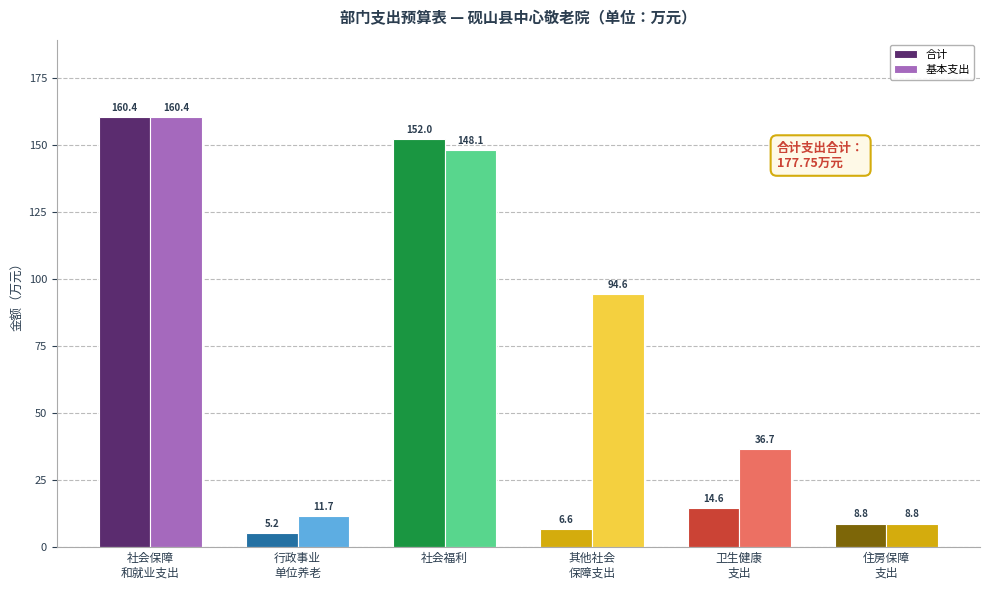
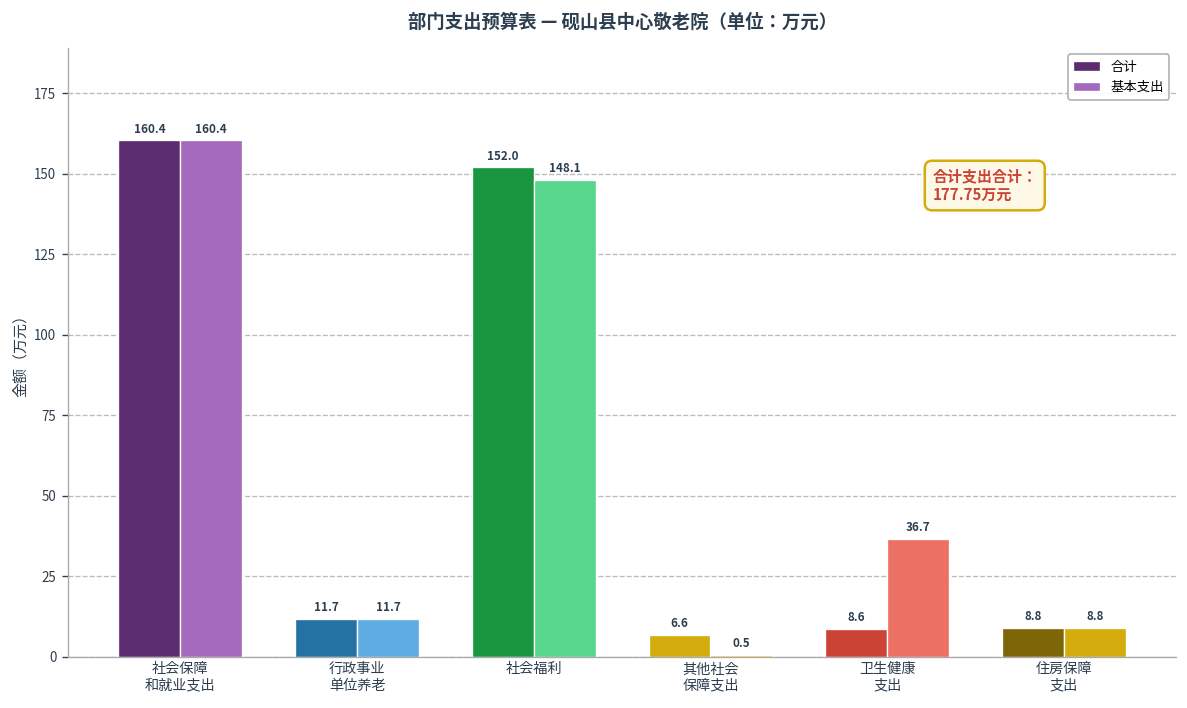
合计, 行政事业 单位养老: 5.2 -> 11.7
基本支出, 其他社会 保障支出: 94.6 -> 0.5
合计, 卫生健康 支出: 14.6 -> 8.6
